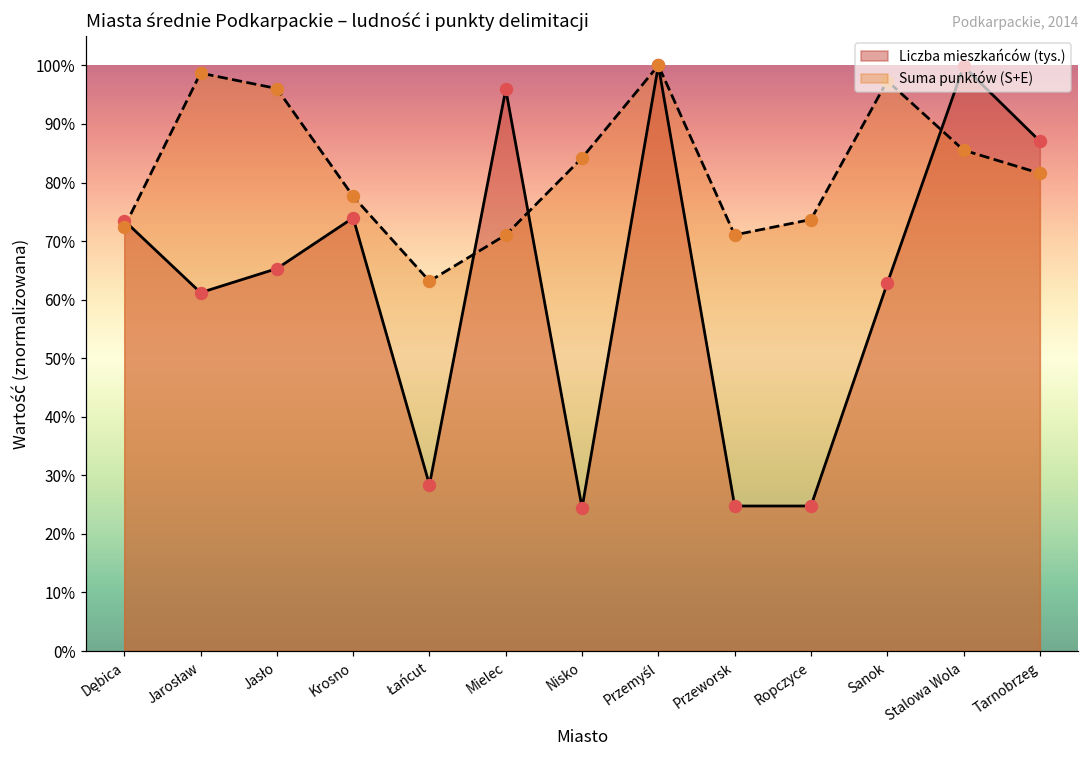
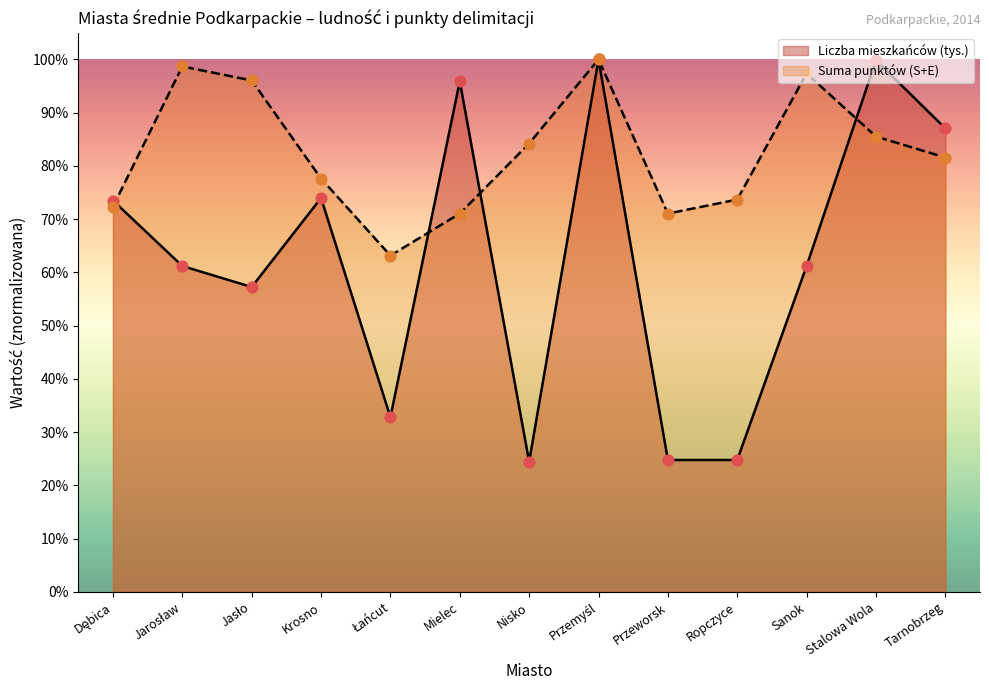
Liczba mieszkańców (tys.), Jasło: 65% -> 57%
Liczba mieszkańców (tys.), Łańcut: 28% -> 33%
Liczba mieszkańców (tys.), Sanok: 63% -> 61%
